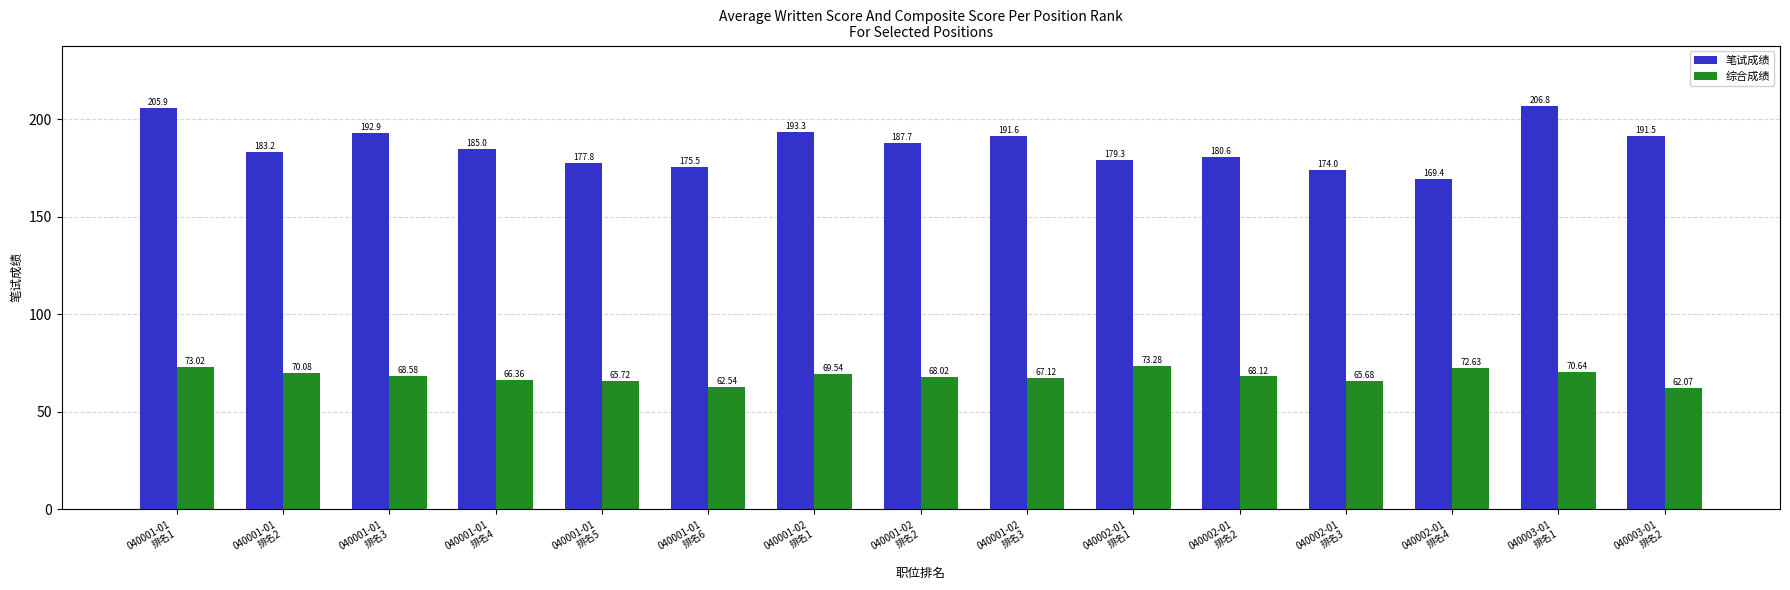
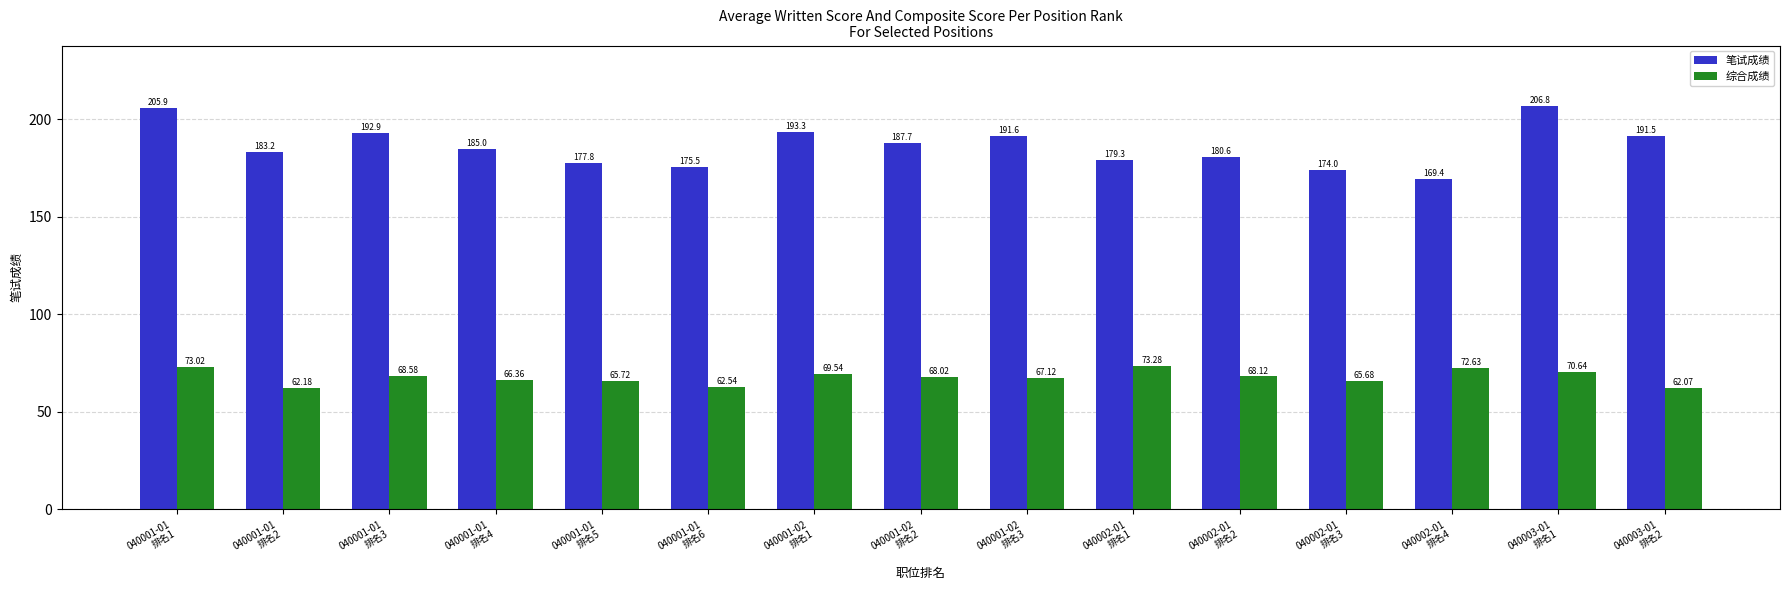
综合成绩, 040001-01 排名2: 70.08 -> 62.18
